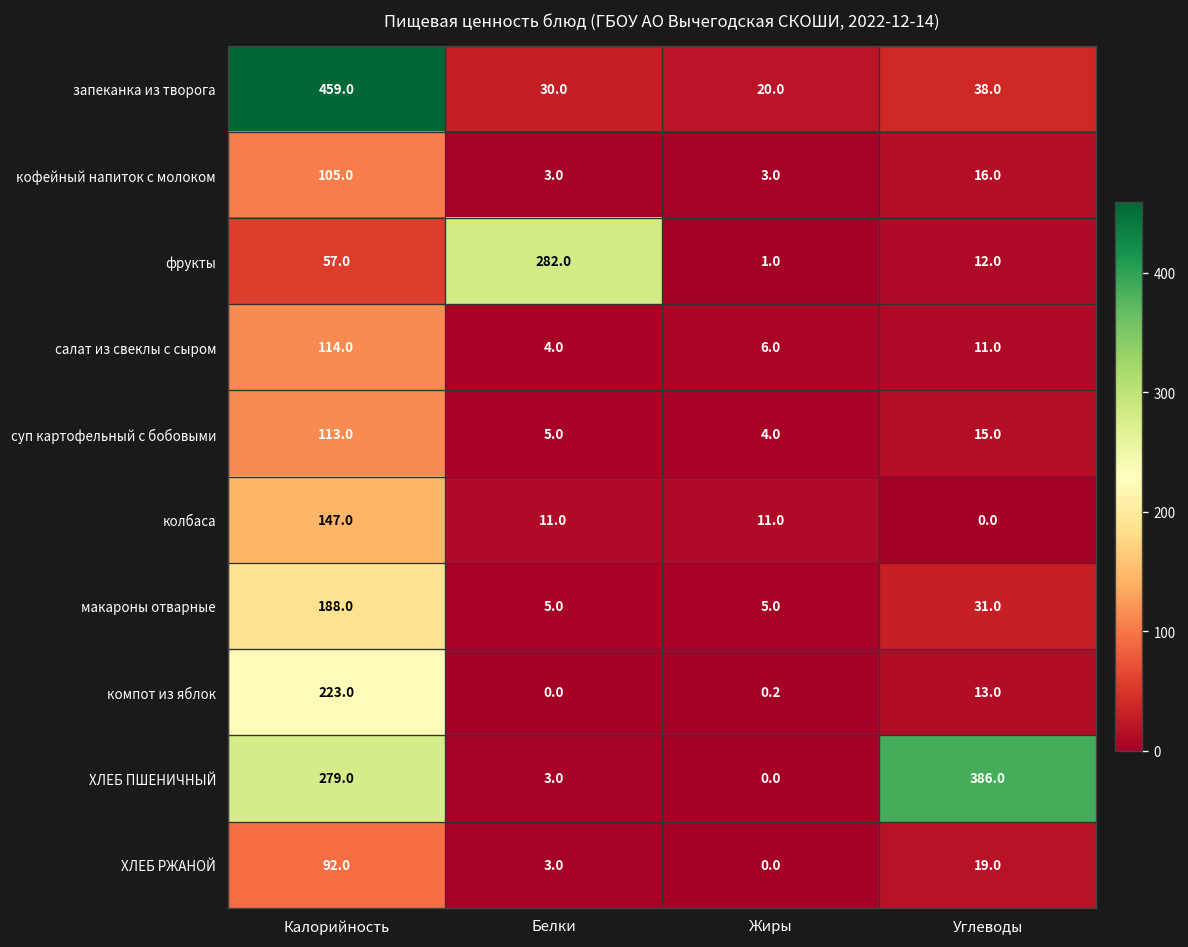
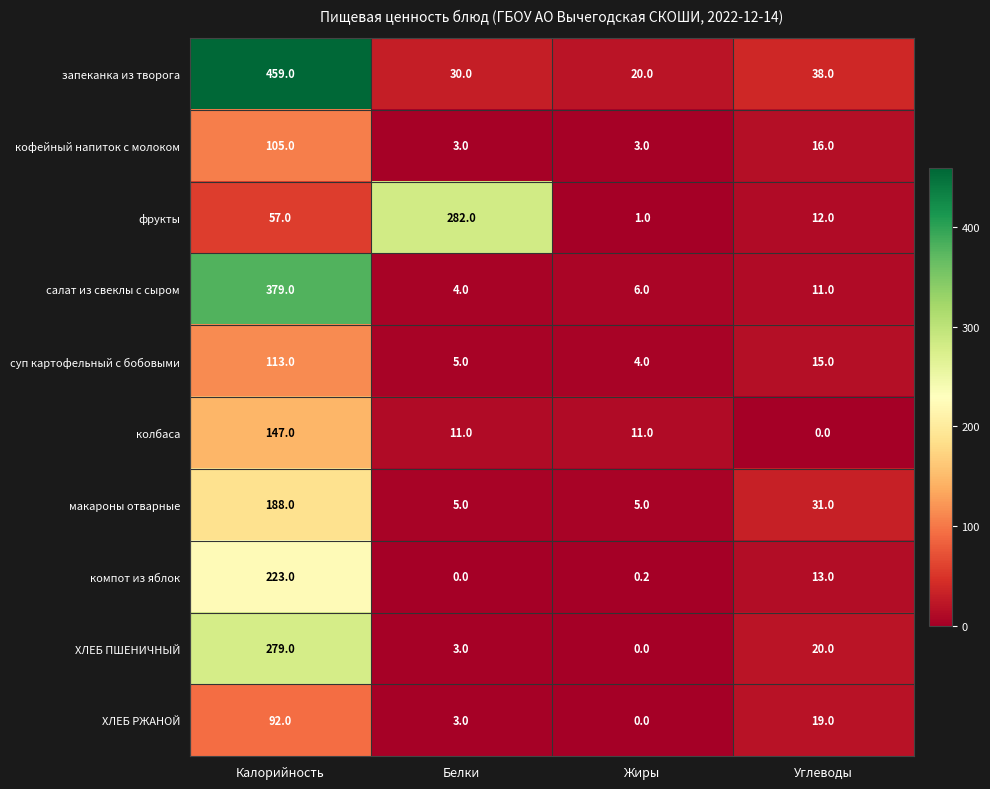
салат из свеклы с сыром, Калорийность: 114.0 -> 379.0
ХЛЕБ ПШЕНИЧНЫЙ, Углеводы: 386.0 -> 20.0
